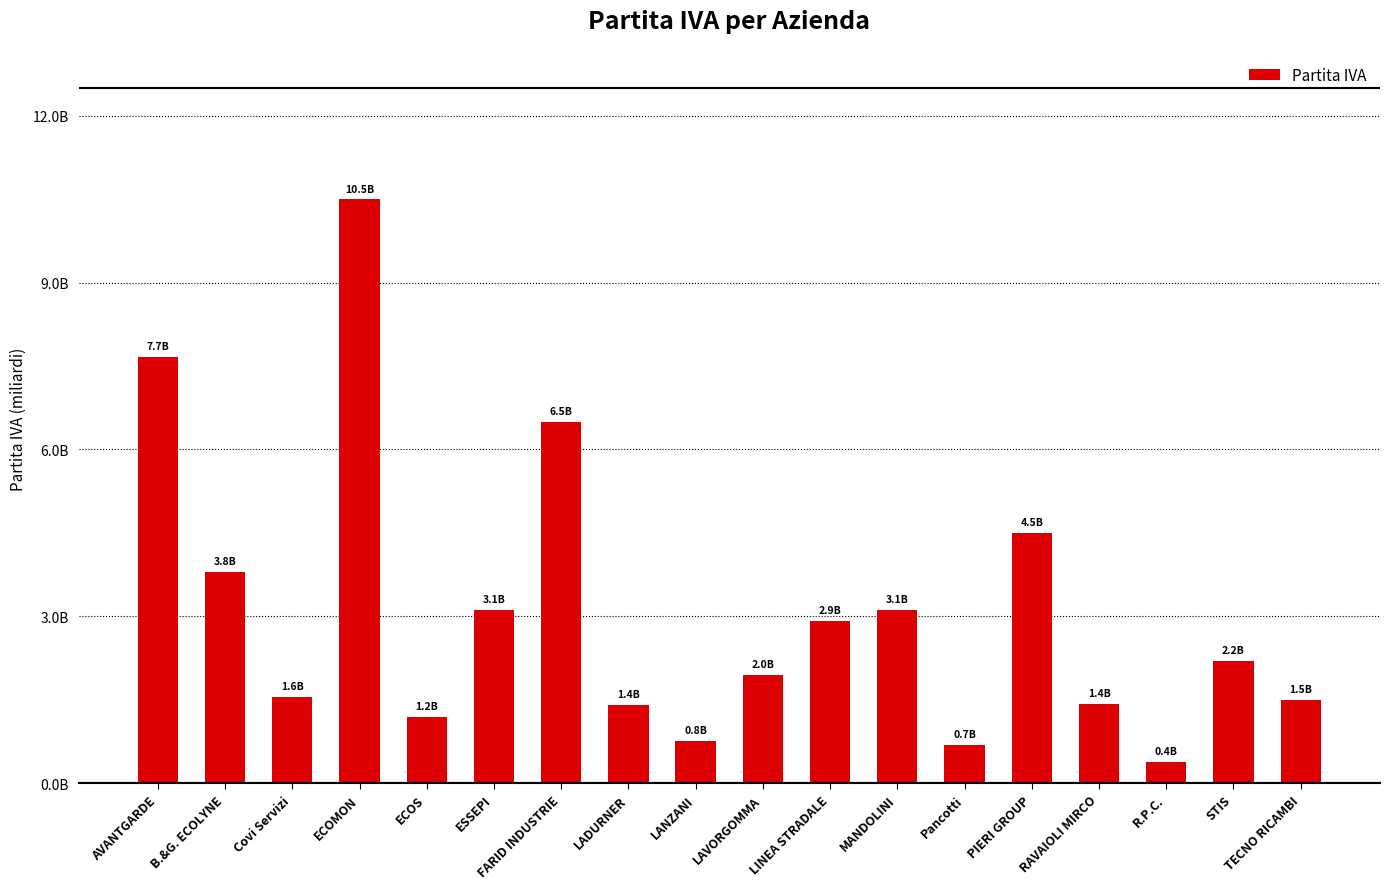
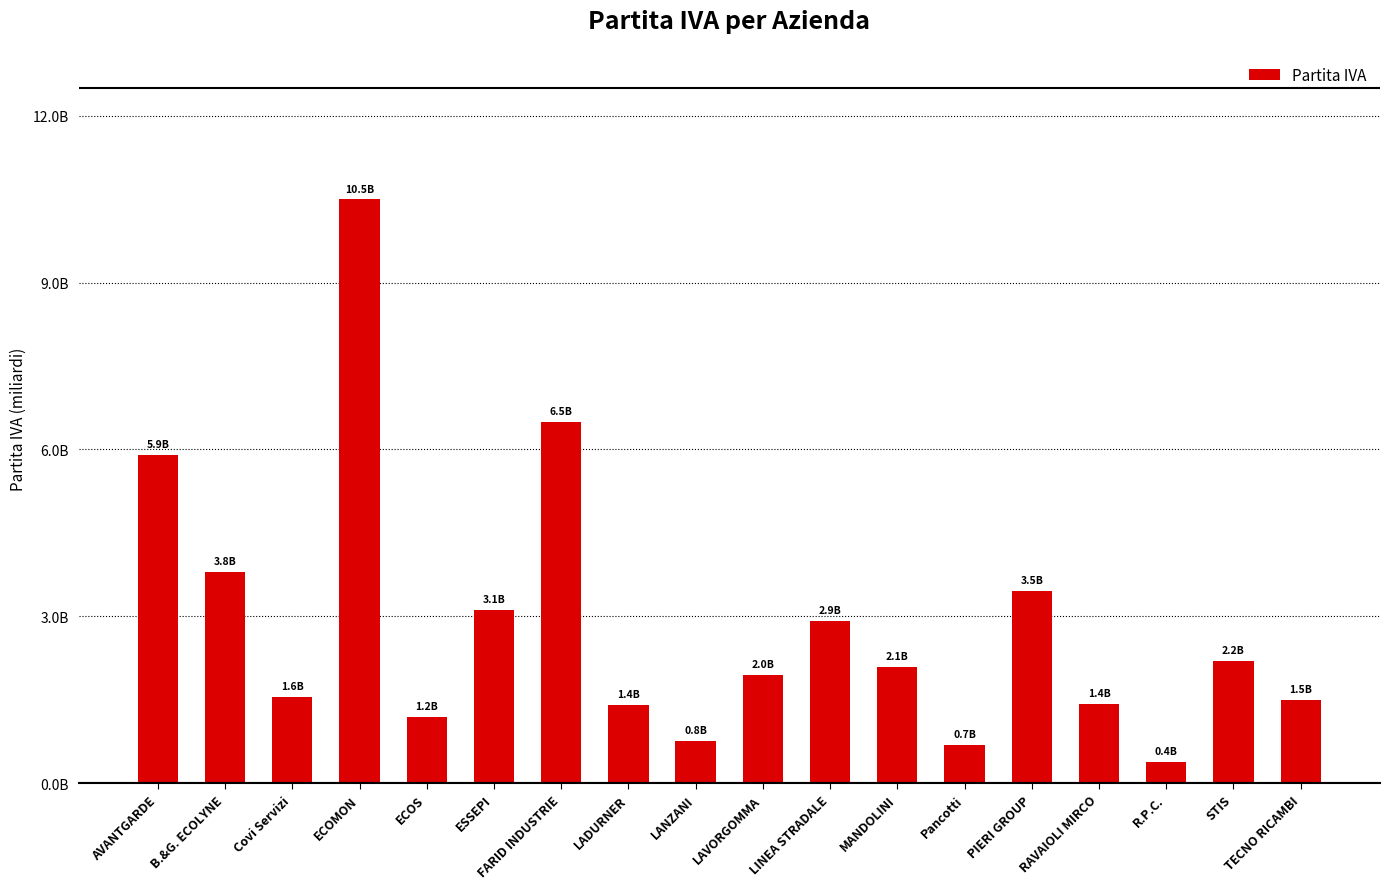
AVANTGARDE: 7.7B -> 5.9B
MANDOLINI: 3.1B -> 2.1B
PIERI GROUP: 4.5B -> 3.5B
